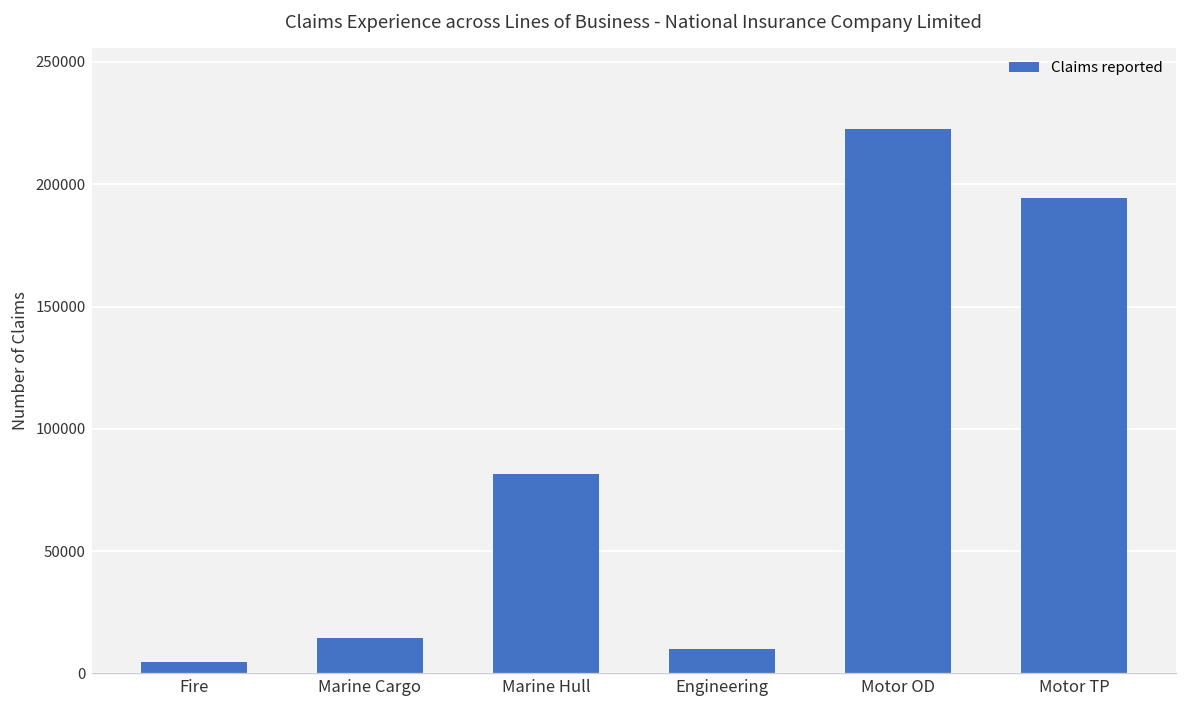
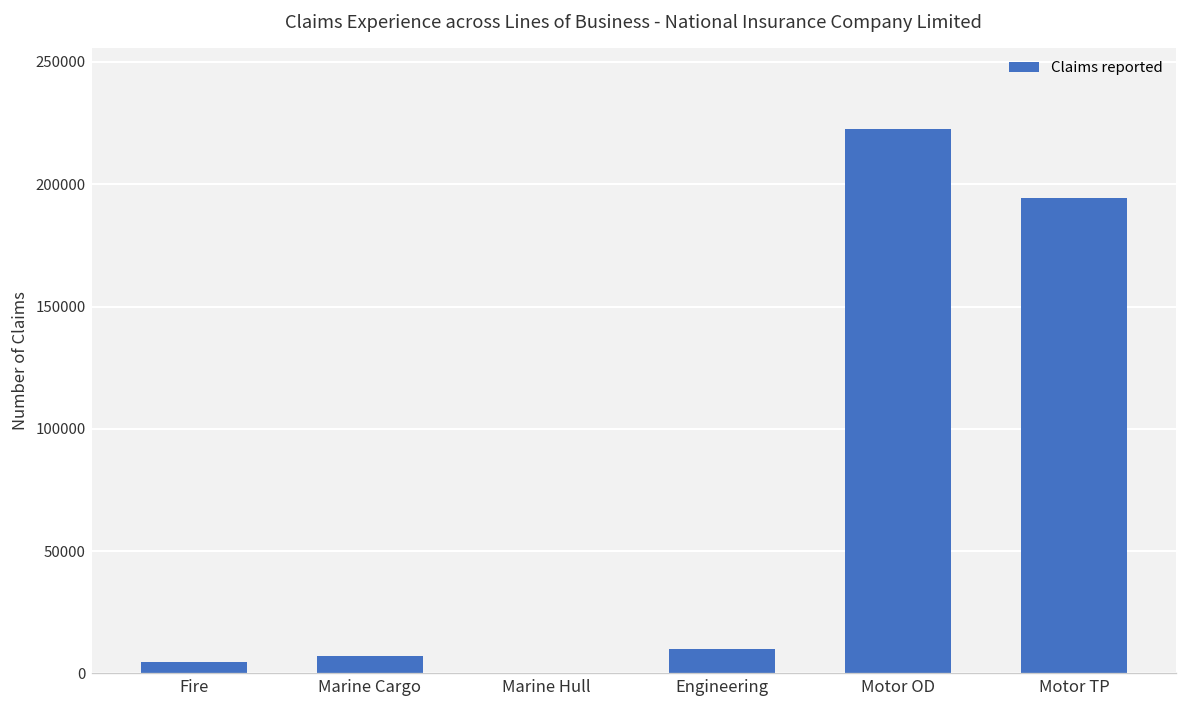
Marine Cargo: 15000 -> 7000
Marine Hull: 82000 -> 0
